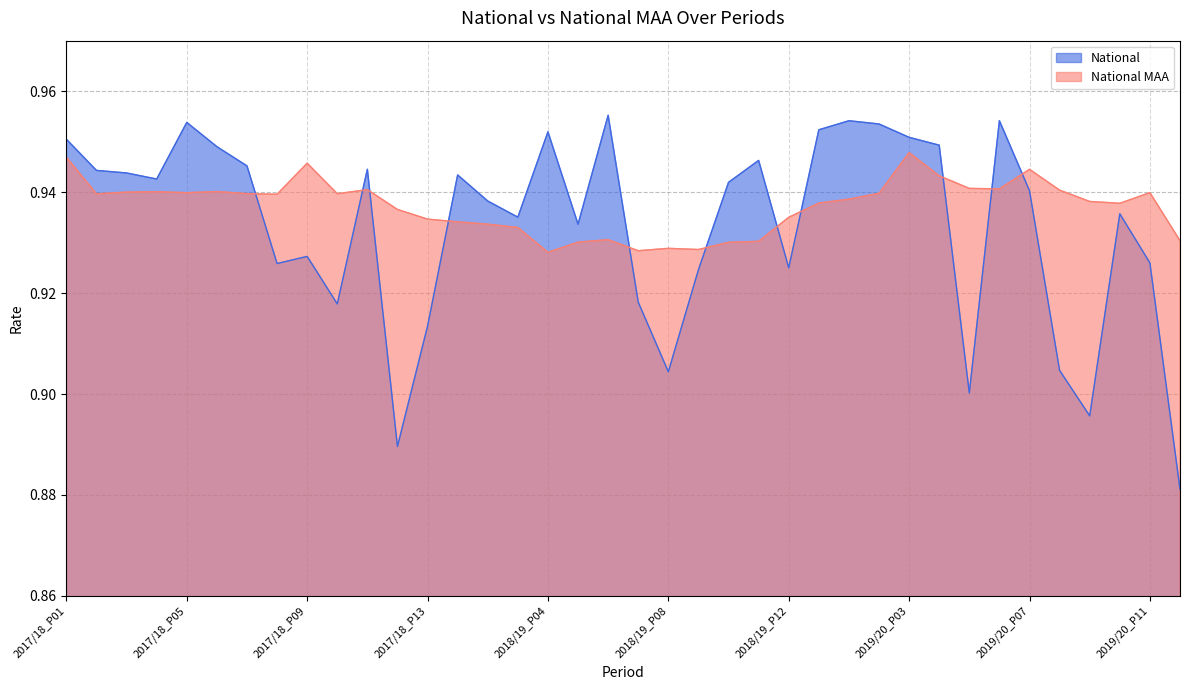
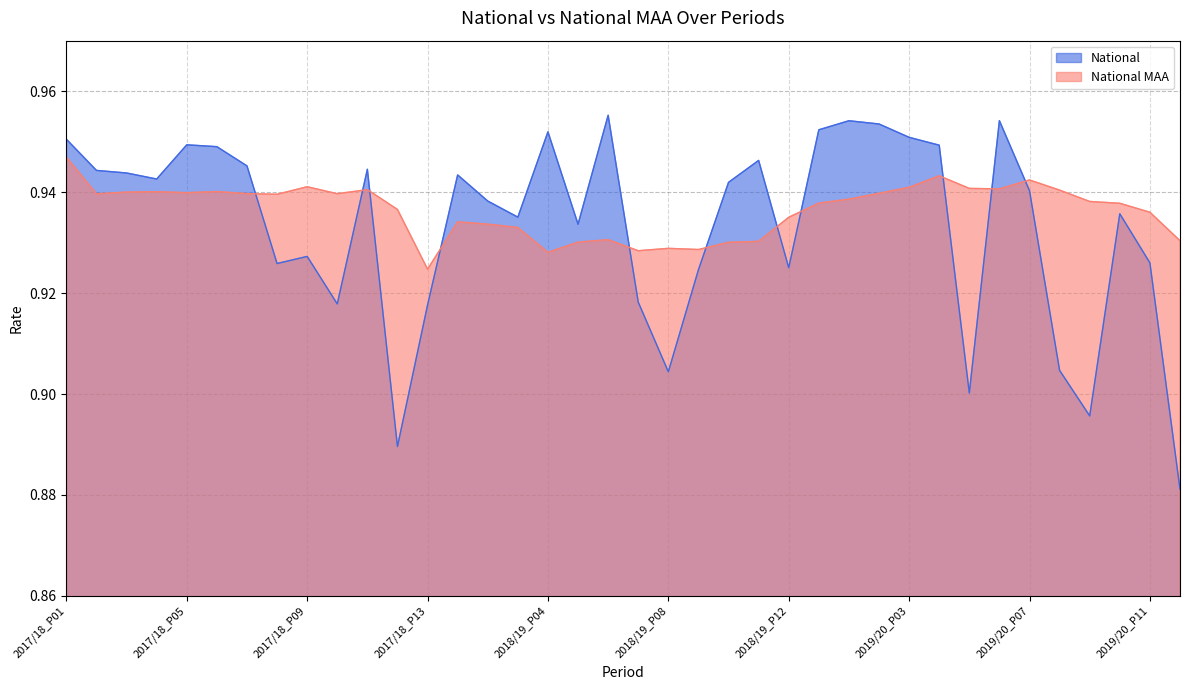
National, 2017/18_P05: 0.954 -> 0.949
National MAA, 2017/18_P09: 0.946 -> 0.941
National, 2017/18_P13: 0.913 -> 0.918
National MAA, 2017/18_P13: 0.935 -> 0.925
National MAA, 2019/20_P03: 0.948 -> 0.941
National MAA, 2019/20_P07: 0.945 -> 0.942
National MAA, 2019/20_P11: 0.940 -> 0.936
